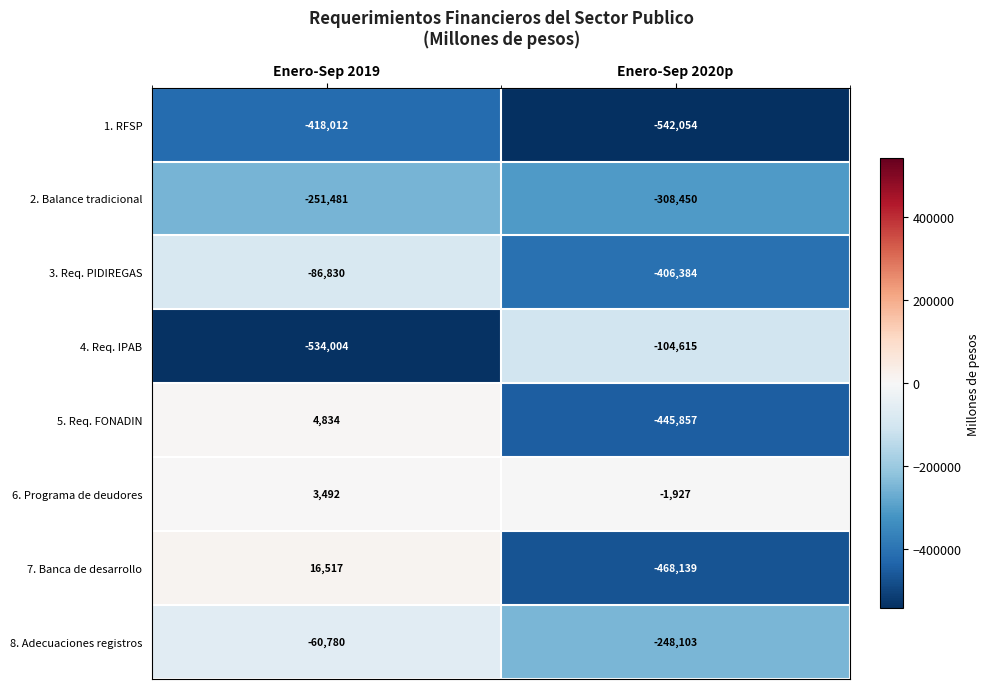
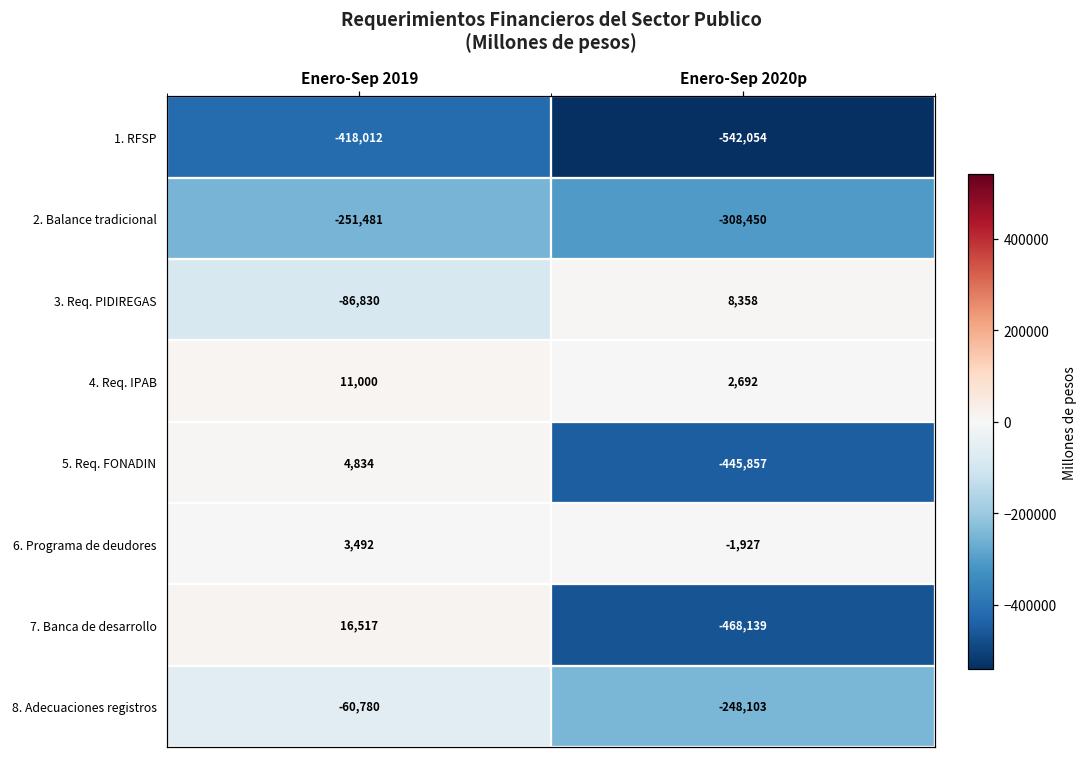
3. Req. PIDIREGAS, Enero-Sep 2020p: -406,384 -> 8,358
4. Req. IPAB, Enero-Sep 2019: -534,004 -> 11,000
4. Req. IPAB, Enero-Sep 2020p: -104,615 -> 2,692
